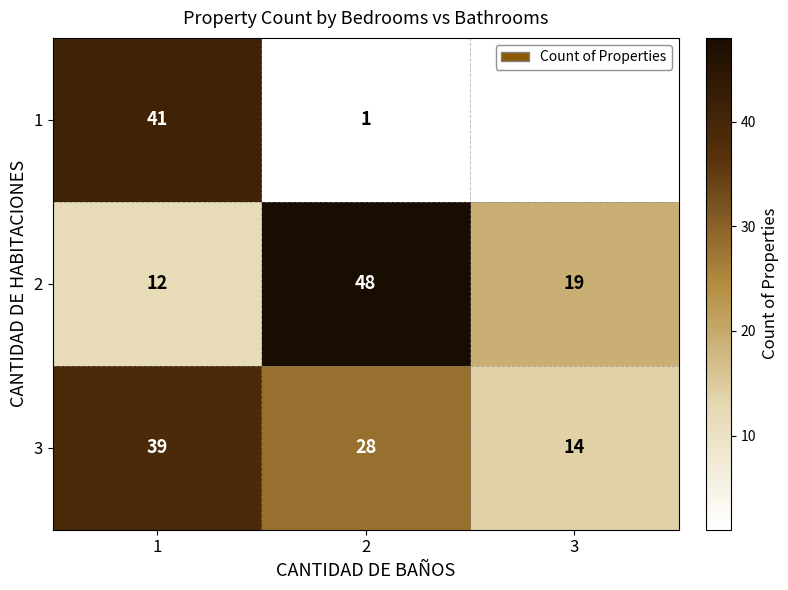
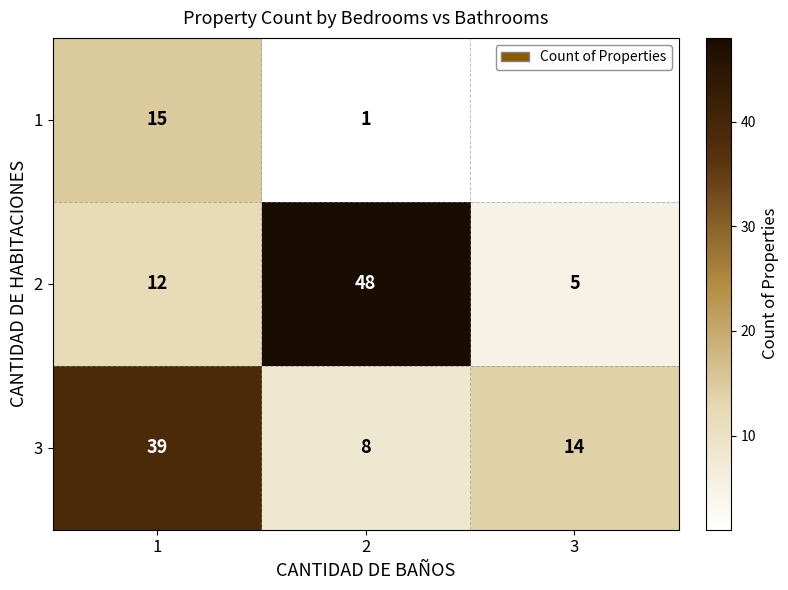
1, 1: 41 -> 15
2, 3: 19 -> 5
3, 2: 28 -> 8
